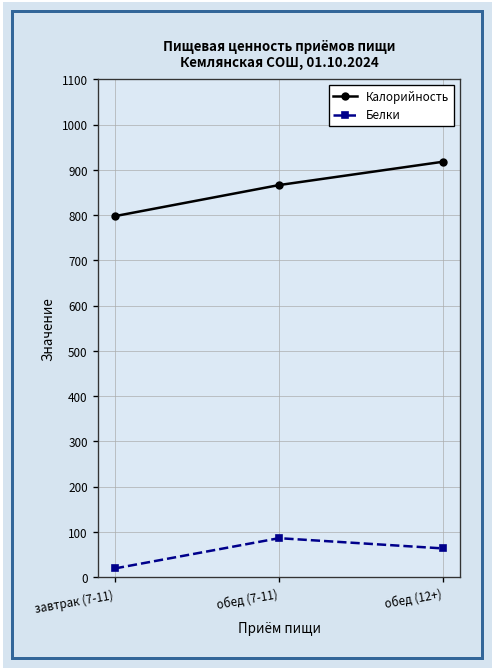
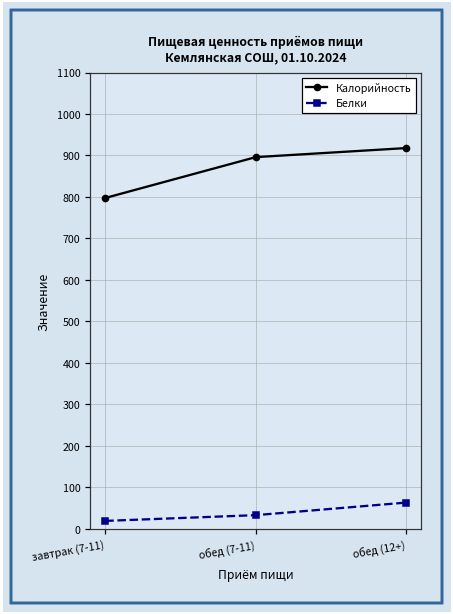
Калорийность, обед (7-11): 870 -> 900
Белки, обед (7-11): 90 -> 30
